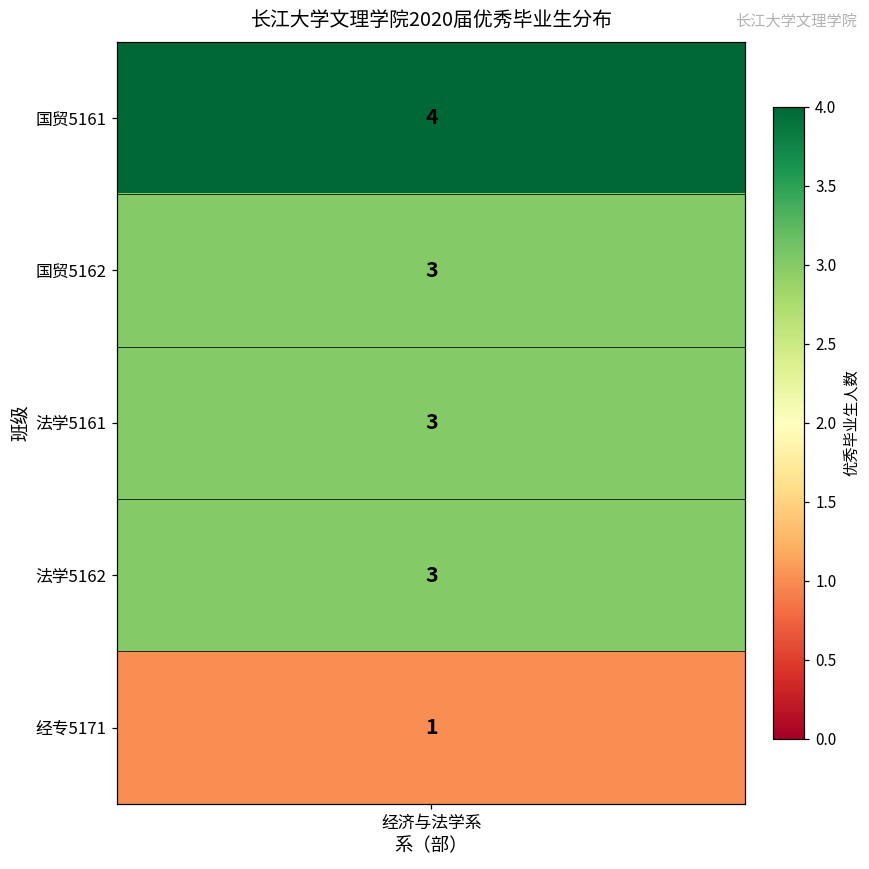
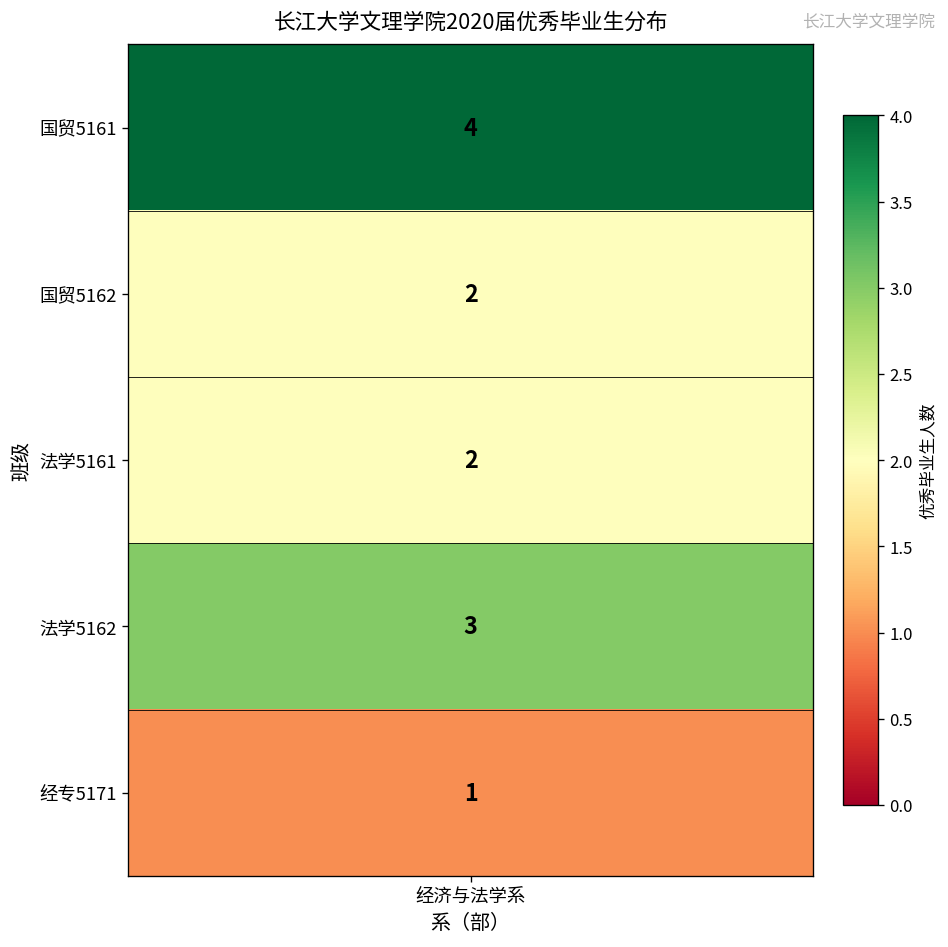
国贸5162, 经济与法学系: 3 -> 2
法学5161, 经济与法学系: 3 -> 2
